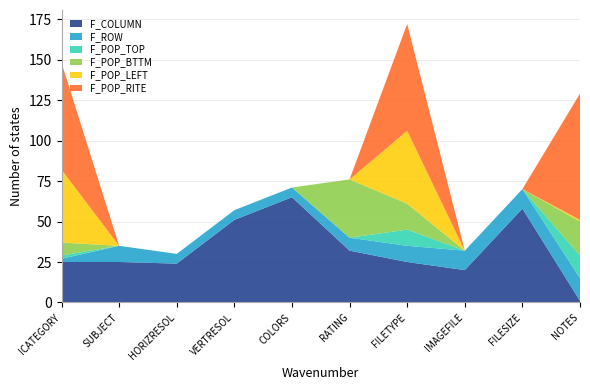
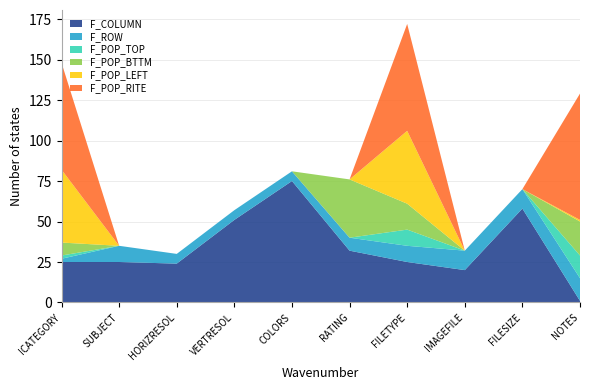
F_COLUMN, COLORS: 65 -> 75
